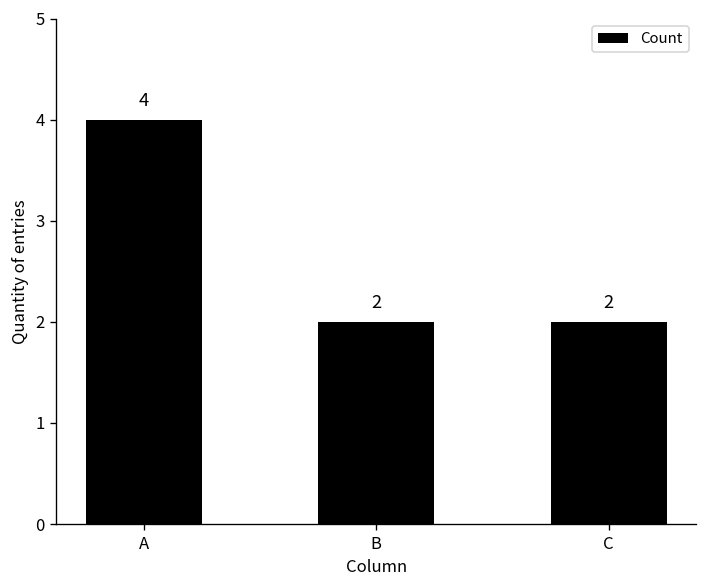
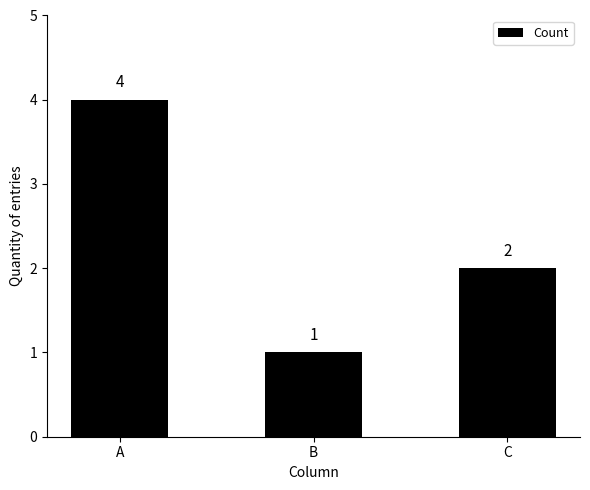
B: 2 -> 1
